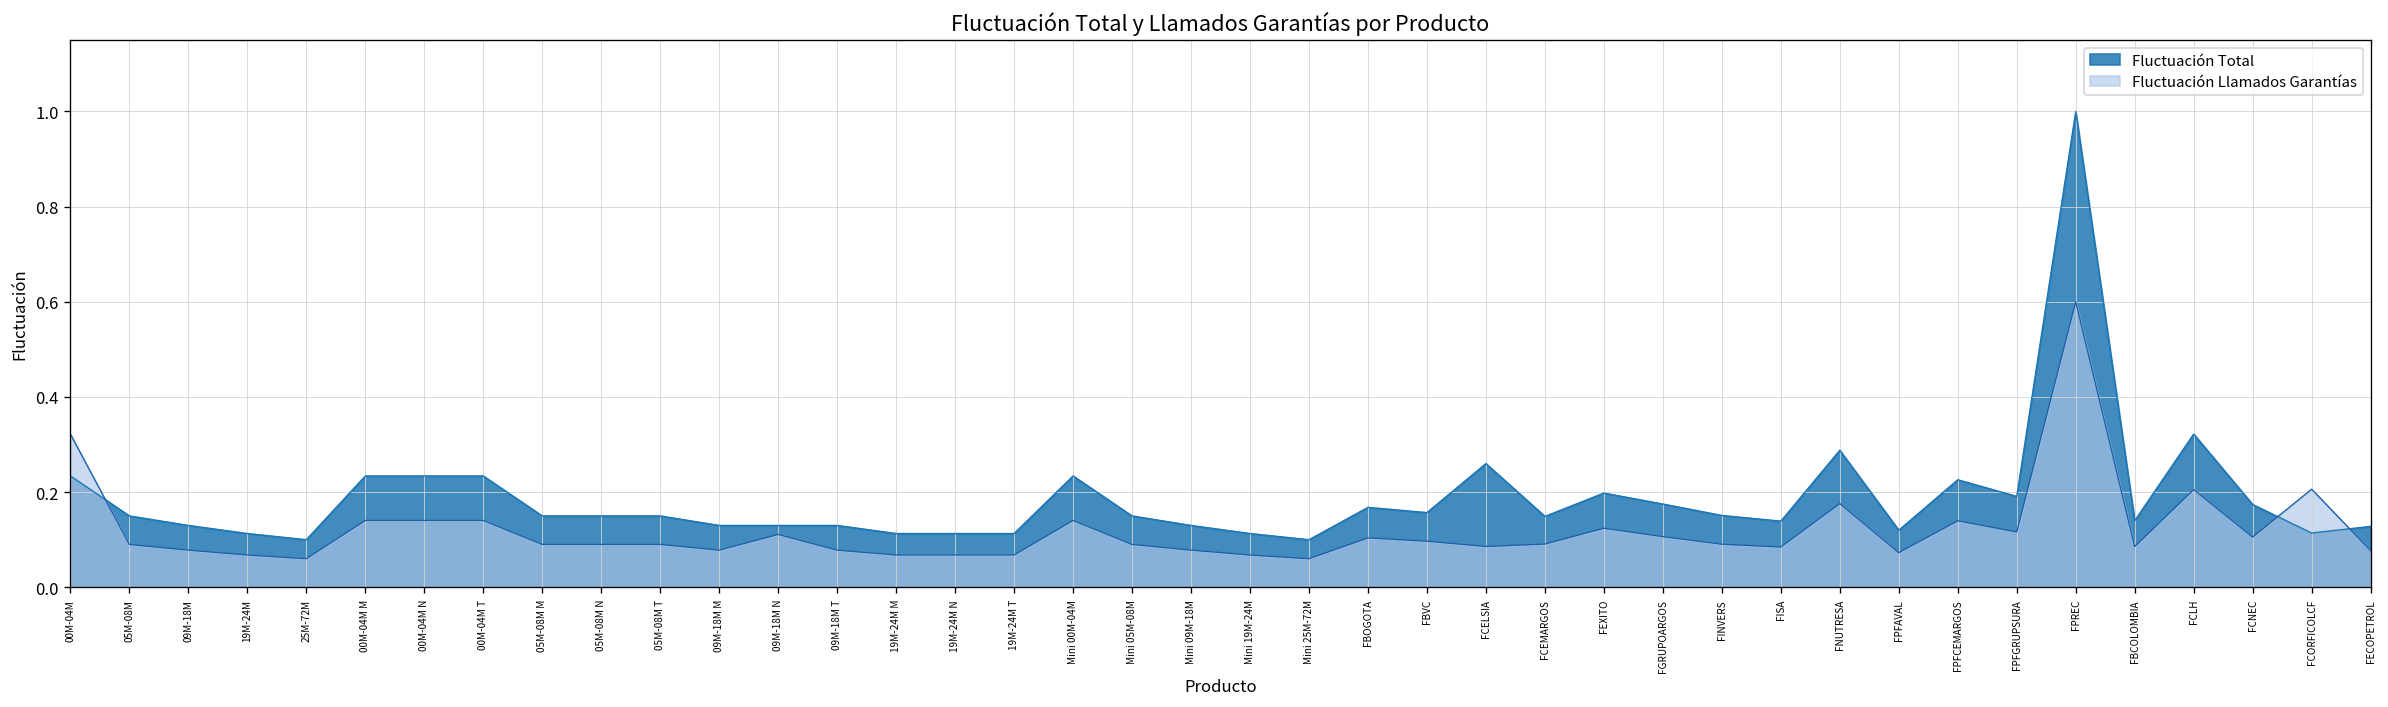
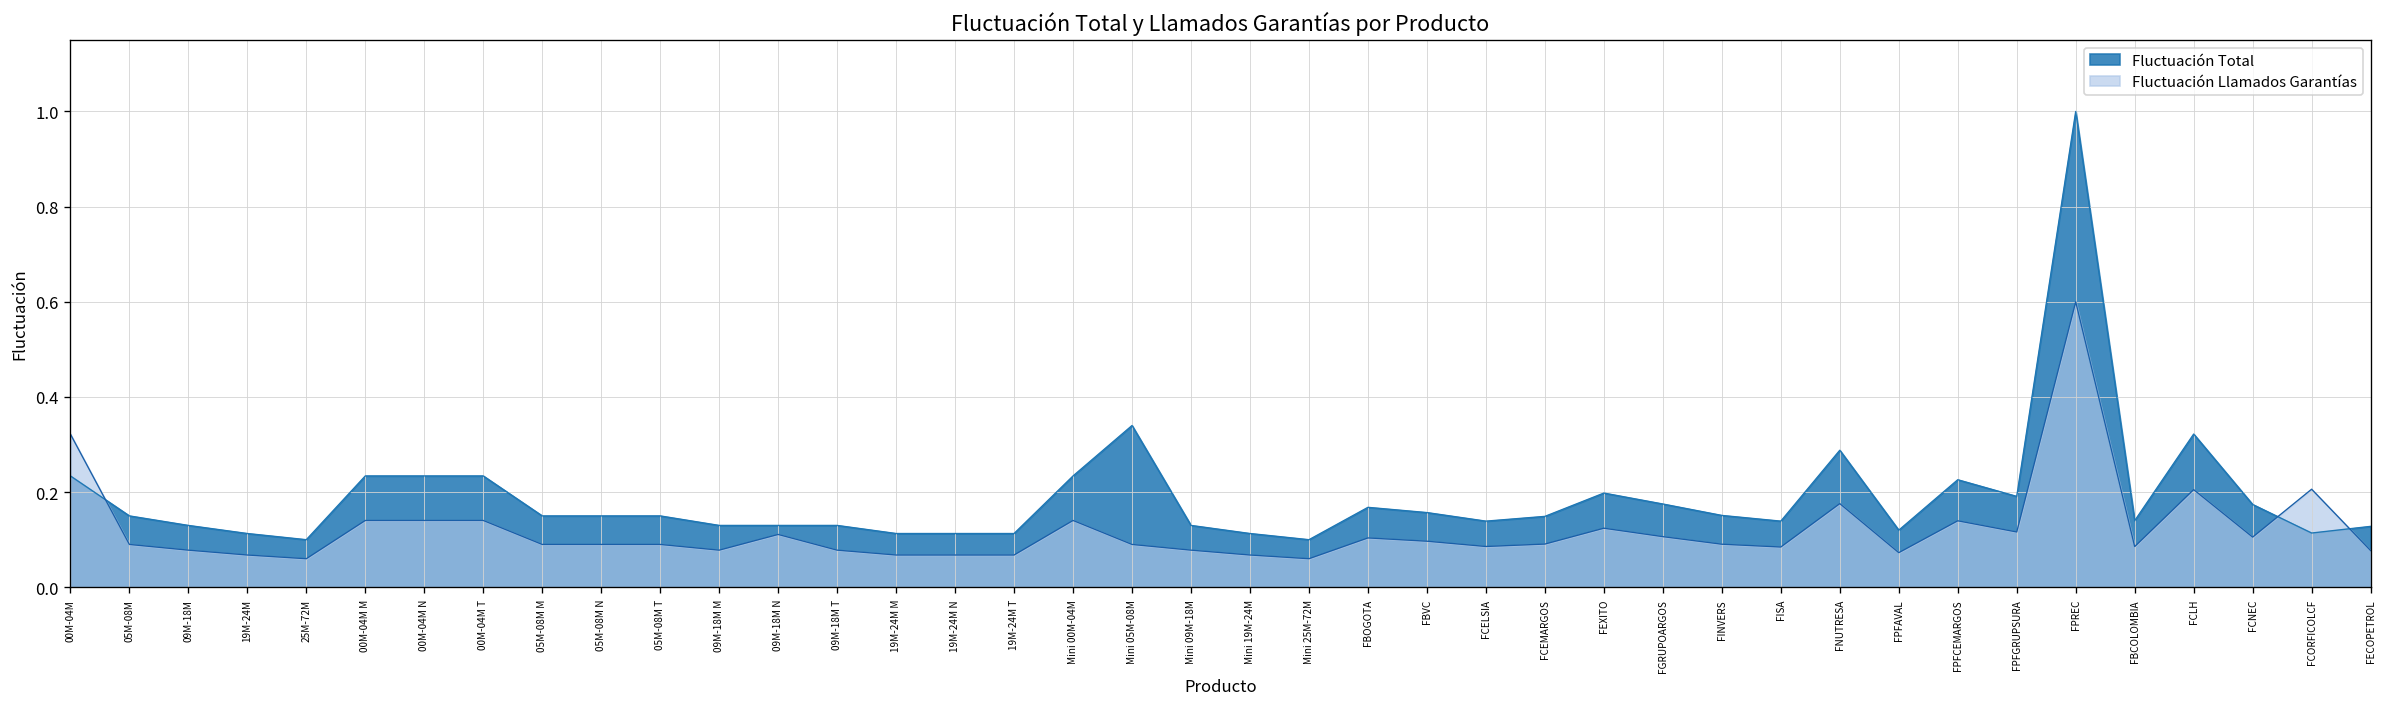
Fluctuación Total, Mini 05M-08M: 0.15 -> 0.34
Fluctuación Total, FCELSIA: 0.26 -> 0.14
